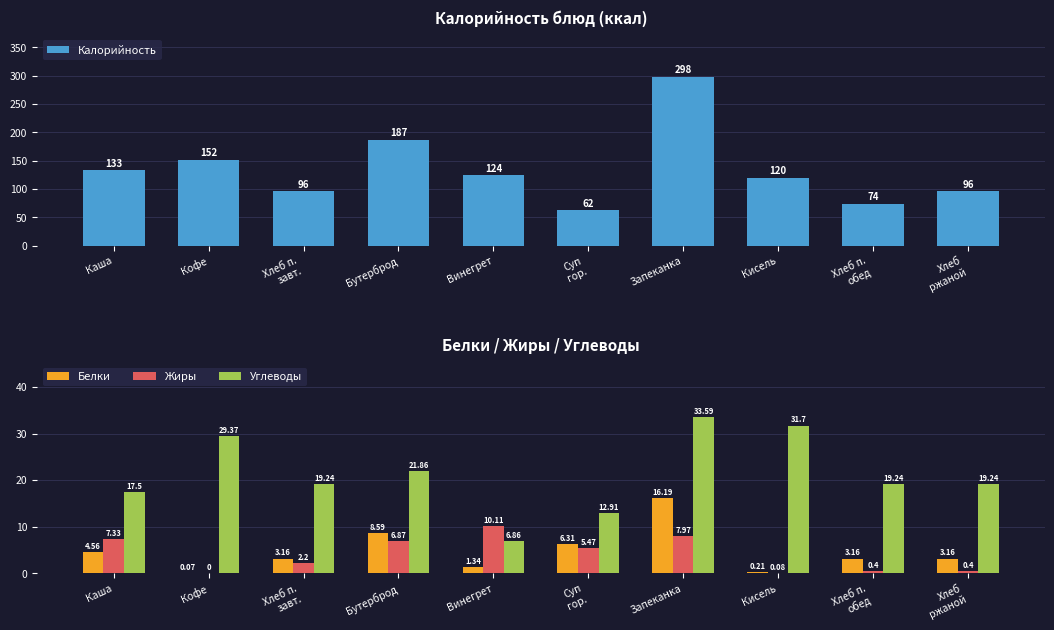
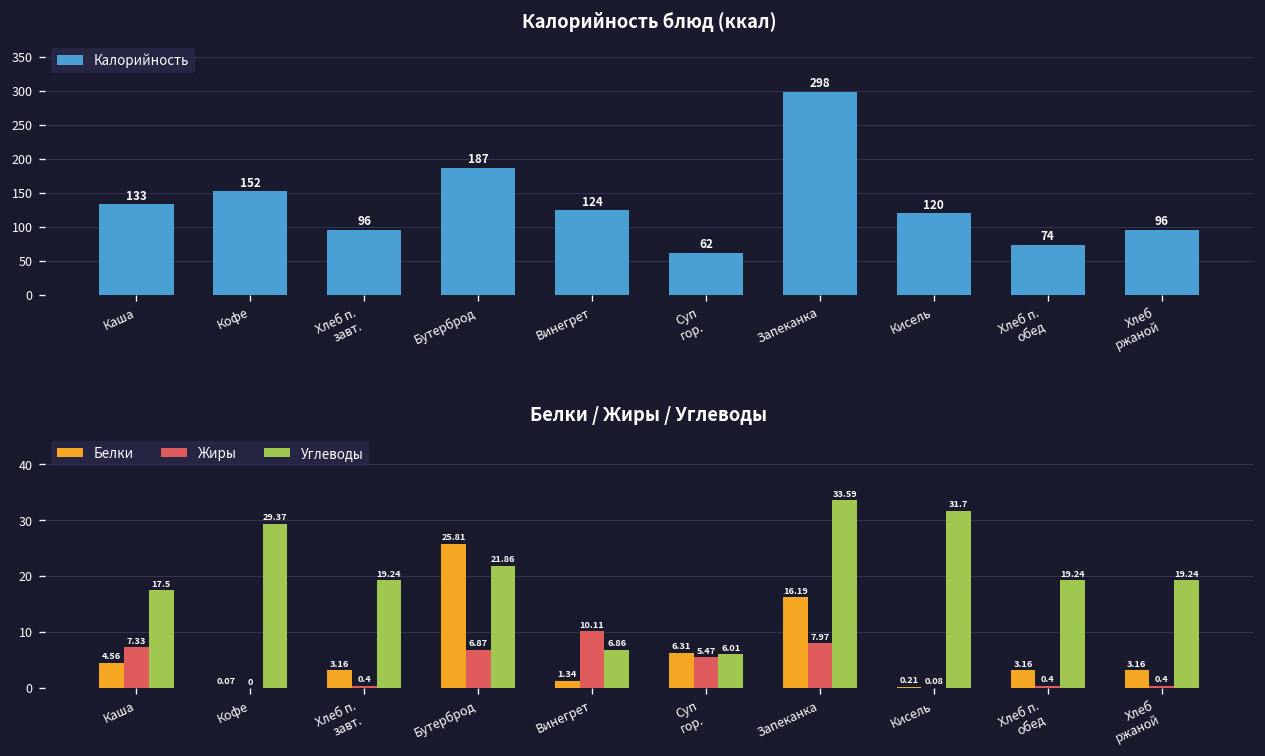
Белки / Жиры / Углеводы, Жиры, Хлеб п. завт.: 2.2 -> 0.4
Белки / Жиры / Углеводы, Белки, Бутерброд: 8.59 -> 25.81
Белки / Жиры / Углеводы, Углеводы, Суп гор.: 12.91 -> 6.01
